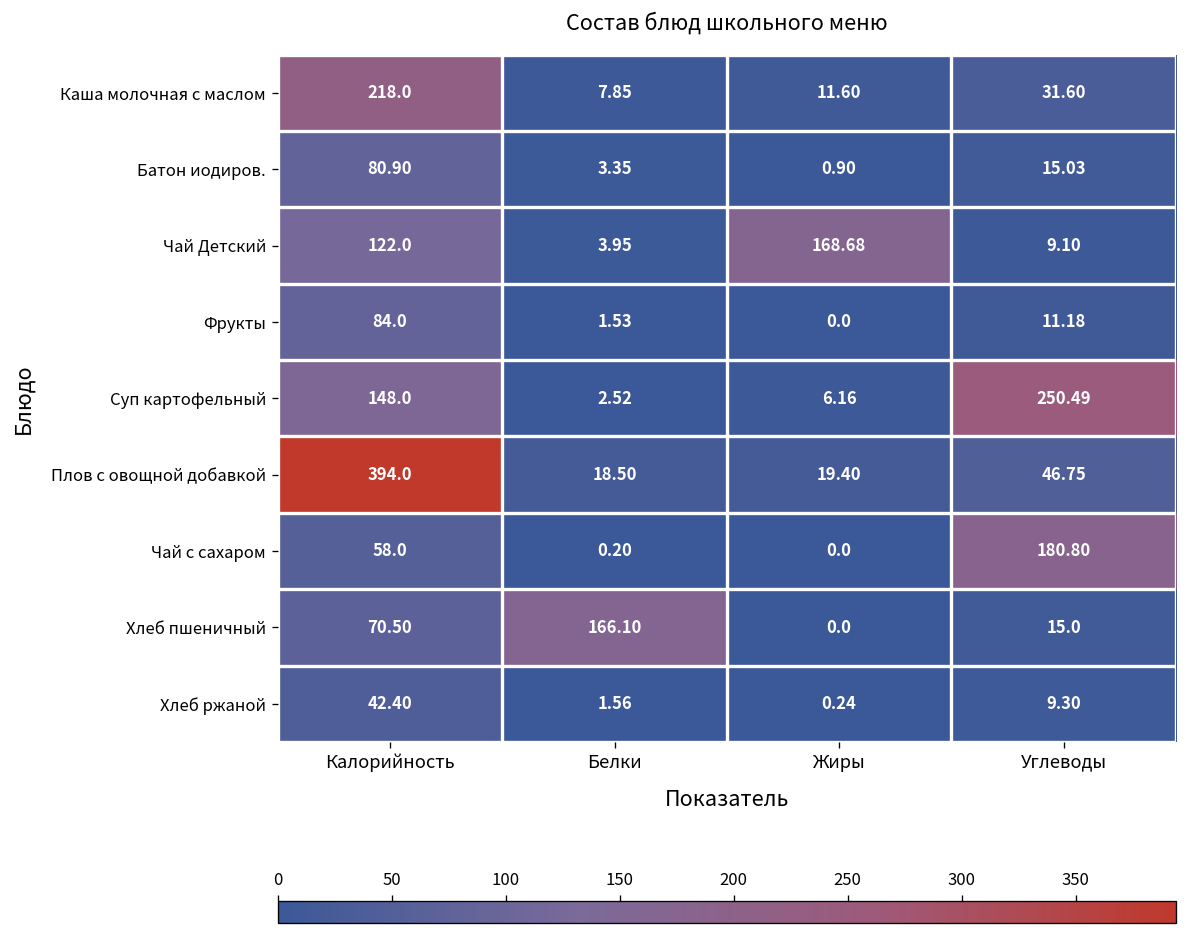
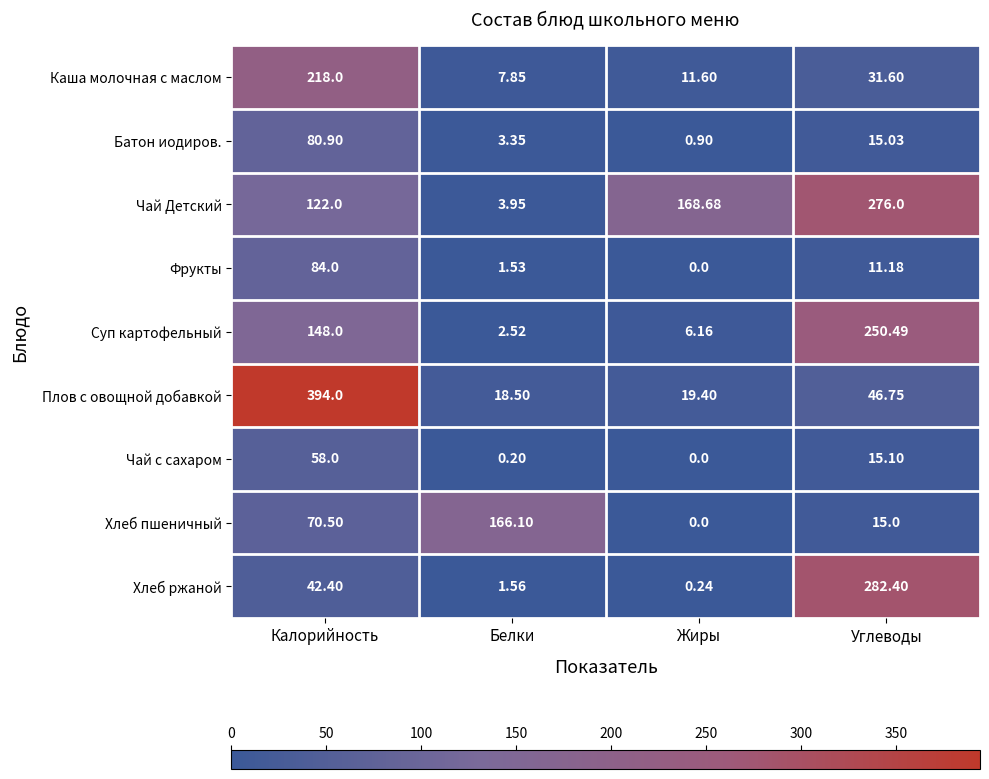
Чай Детский, Углеводы: 9.10 -> 276.0
Чай с сахаром, Углеводы: 180.80 -> 15.10
Хлеб ржаной, Углеводы: 9.30 -> 282.40
